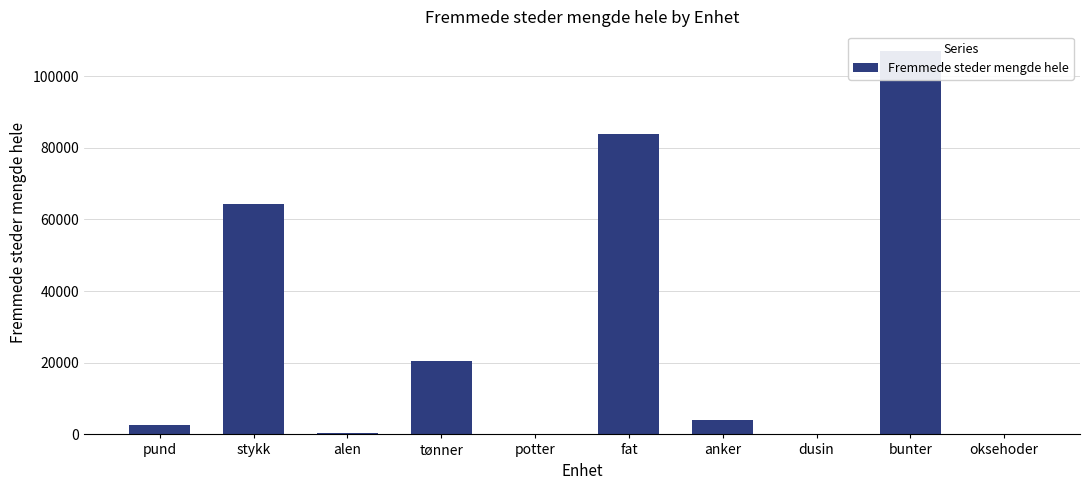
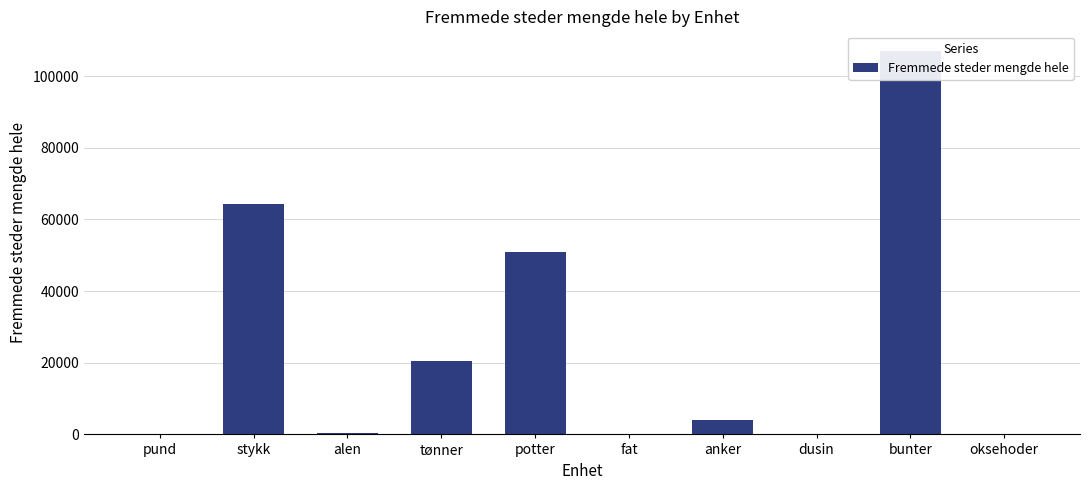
pund: 3000 -> 0
potter: 0 -> 51000
fat: 84000 -> 0
